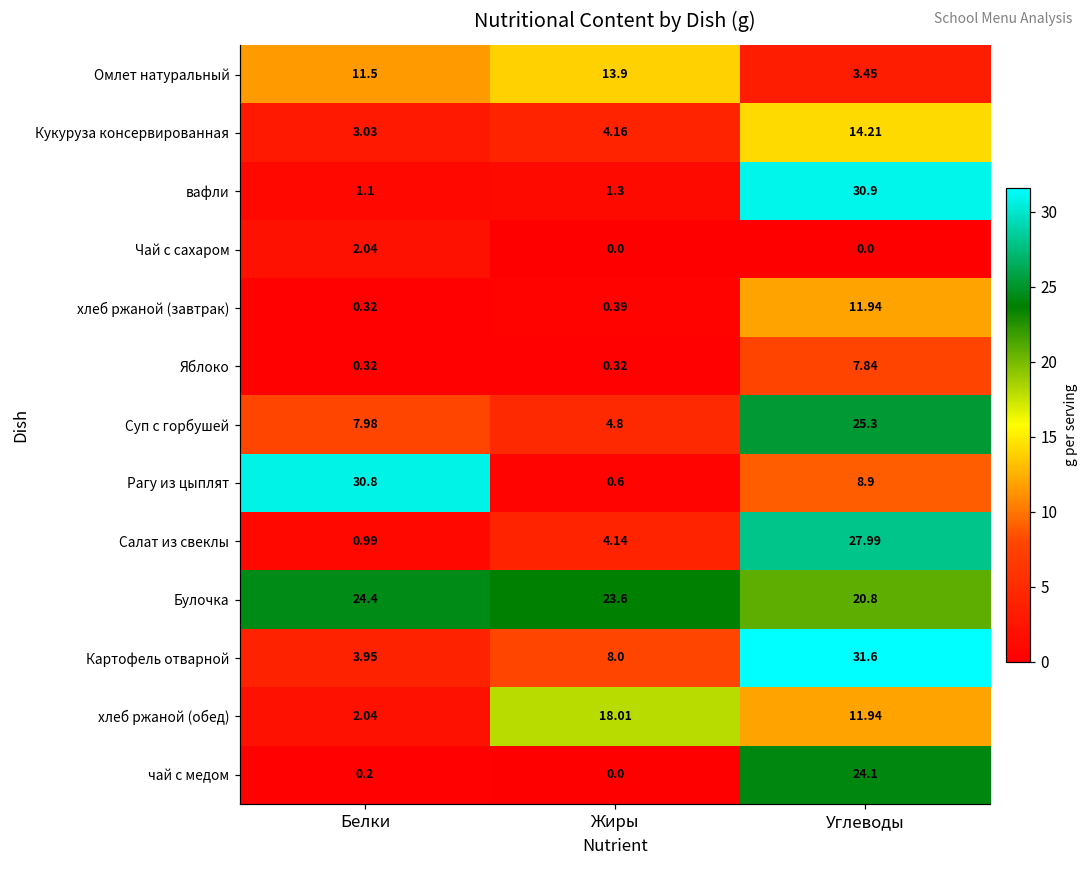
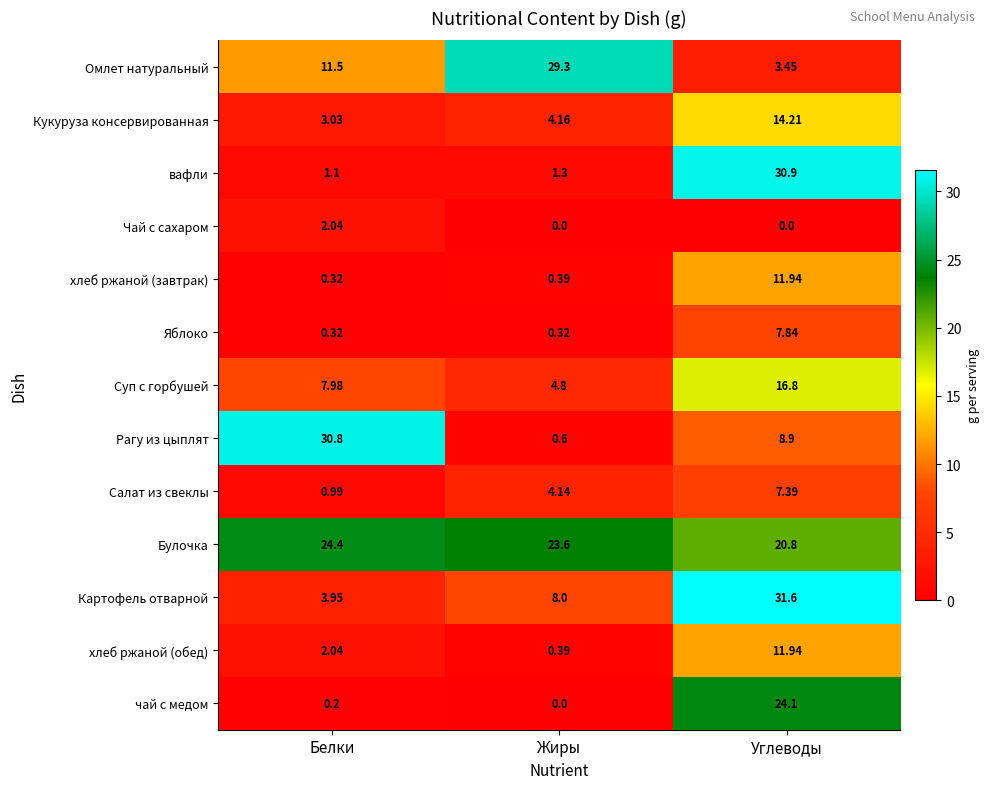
Омлет натуральный, Жиры: 13.9 -> 29.3
Суп с горбушей, Углеводы: 25.3 -> 16.8
Салат из свеклы, Углеводы: 27.99 -> 7.39
хлеб ржаной (обед), Жиры: 18.01 -> 0.39
